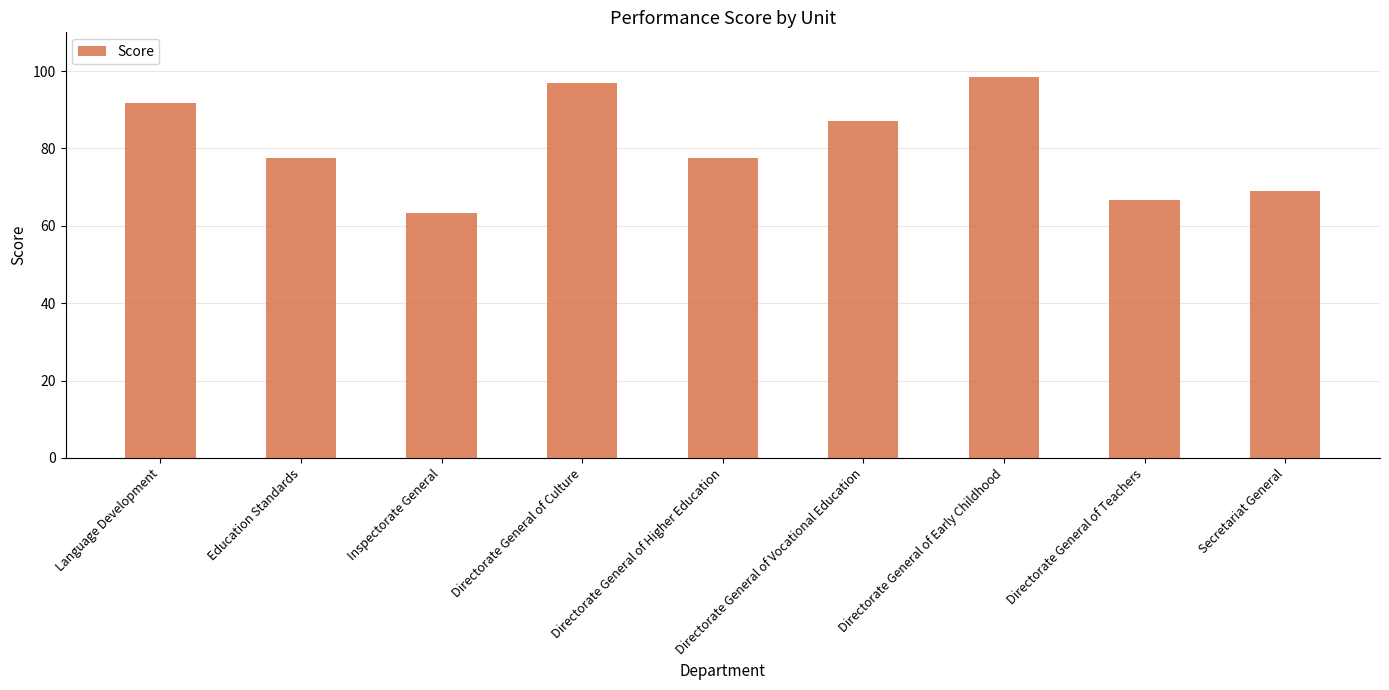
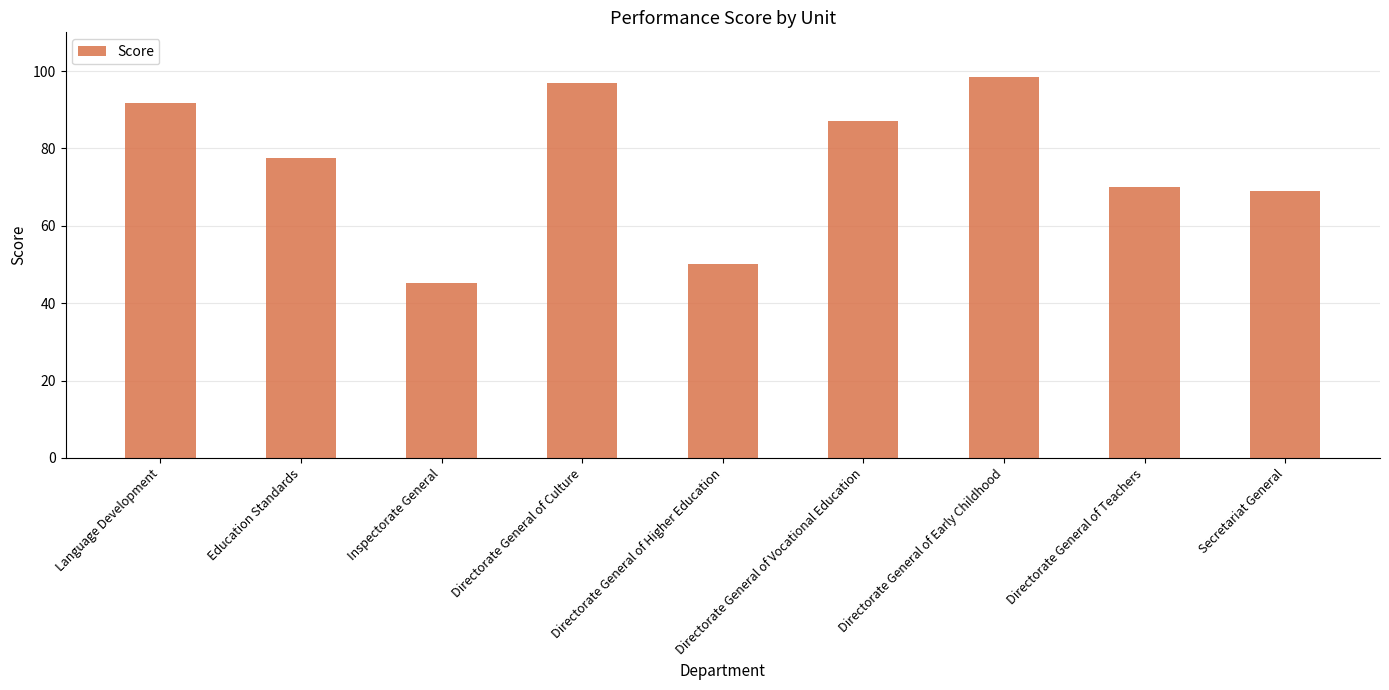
Inspectorate General: 63 -> 45
Directorate General of Higher Education: 78 -> 50
Directorate General of Teachers: 67 -> 70
